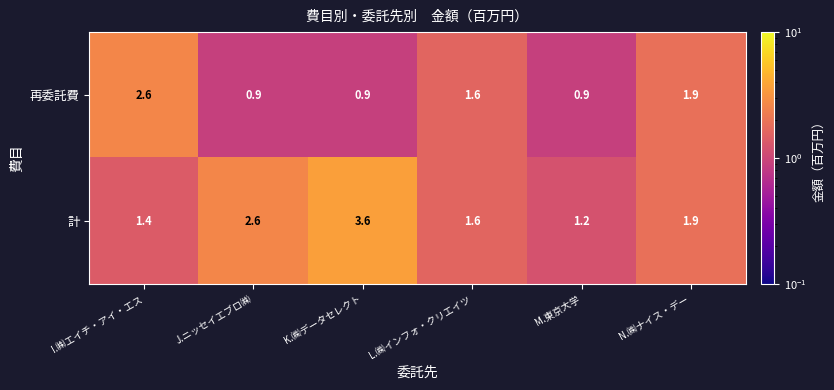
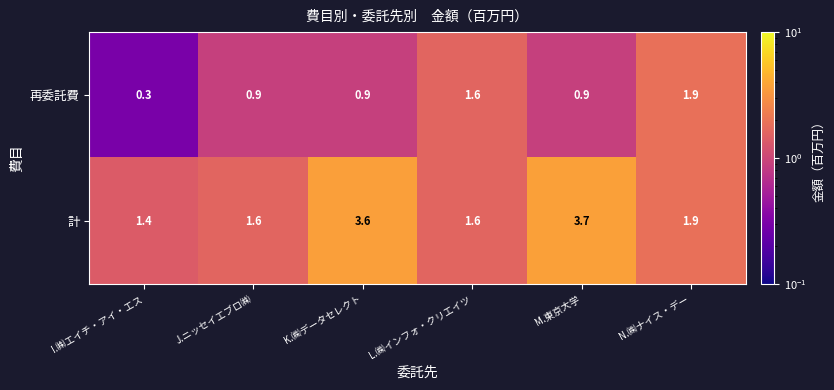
再委託費, I.㈱エイチ・アイ・エス: 2.6 -> 0.3
計, J.ニッセイエブロ㈱: 2.6 -> 1.6
計, M.東京大学: 1.2 -> 3.7
